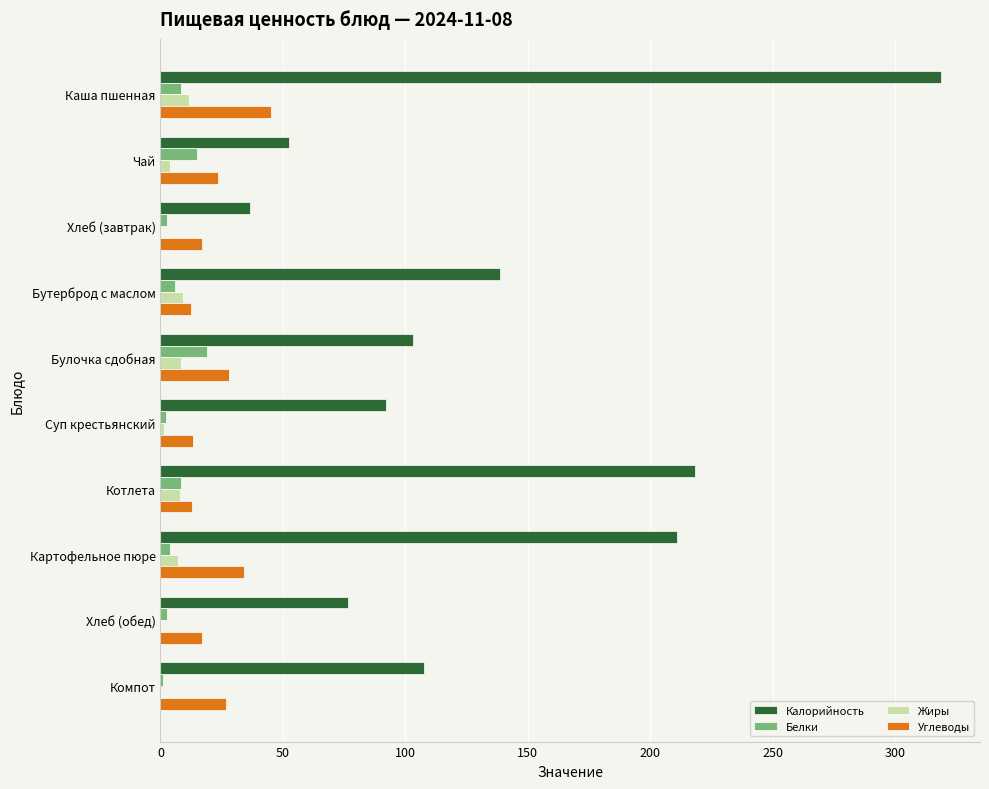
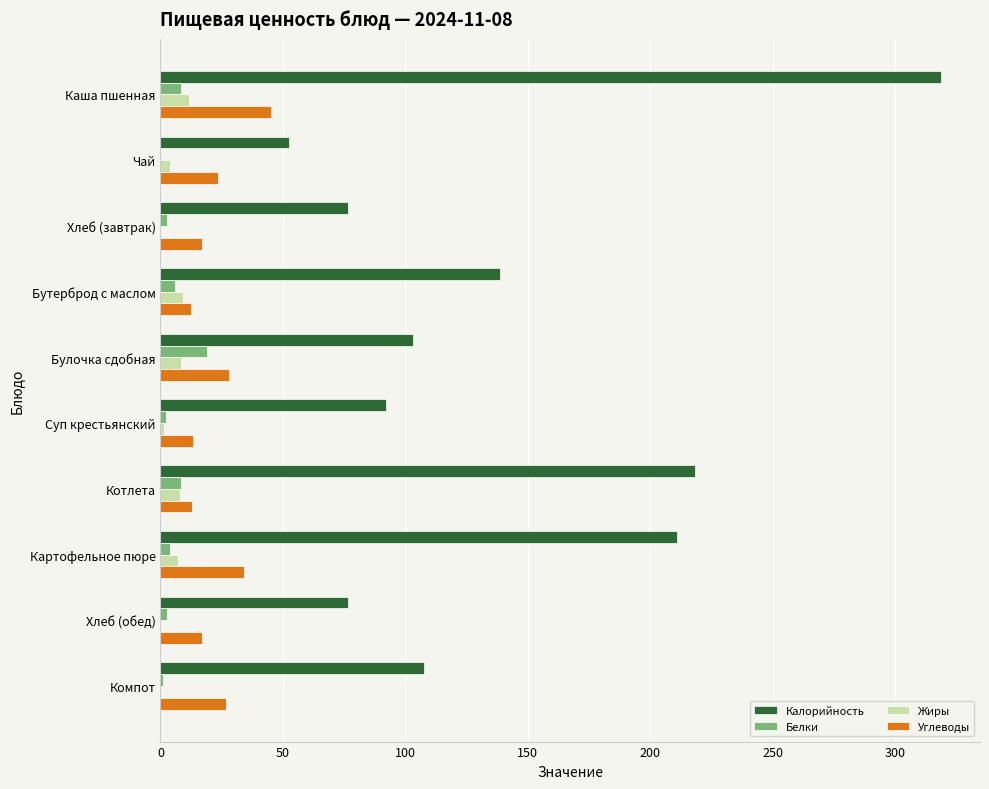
Белки, Чай: 15 -> 0
Калорийность, Хлеб (завтрак): 37 -> 77
